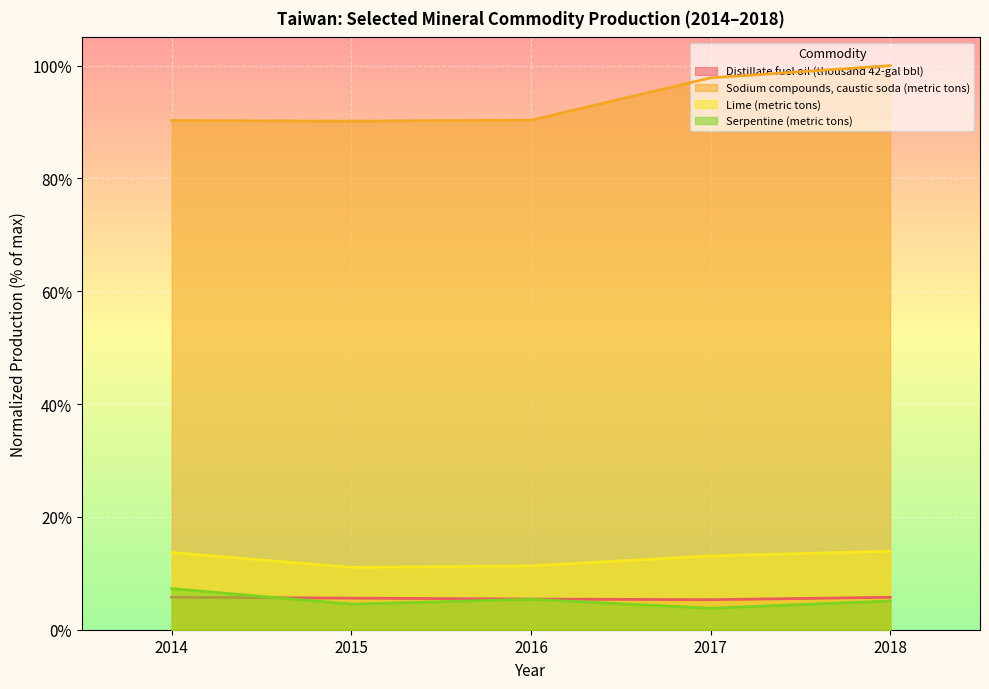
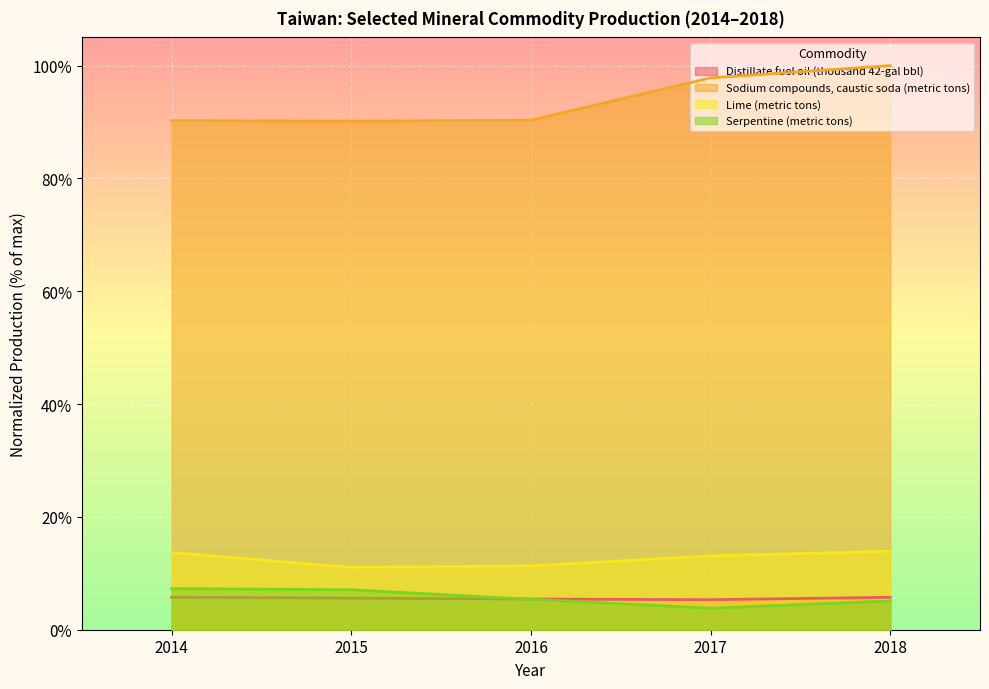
Serpentine (metric tons), 2015: 5% -> 7%
